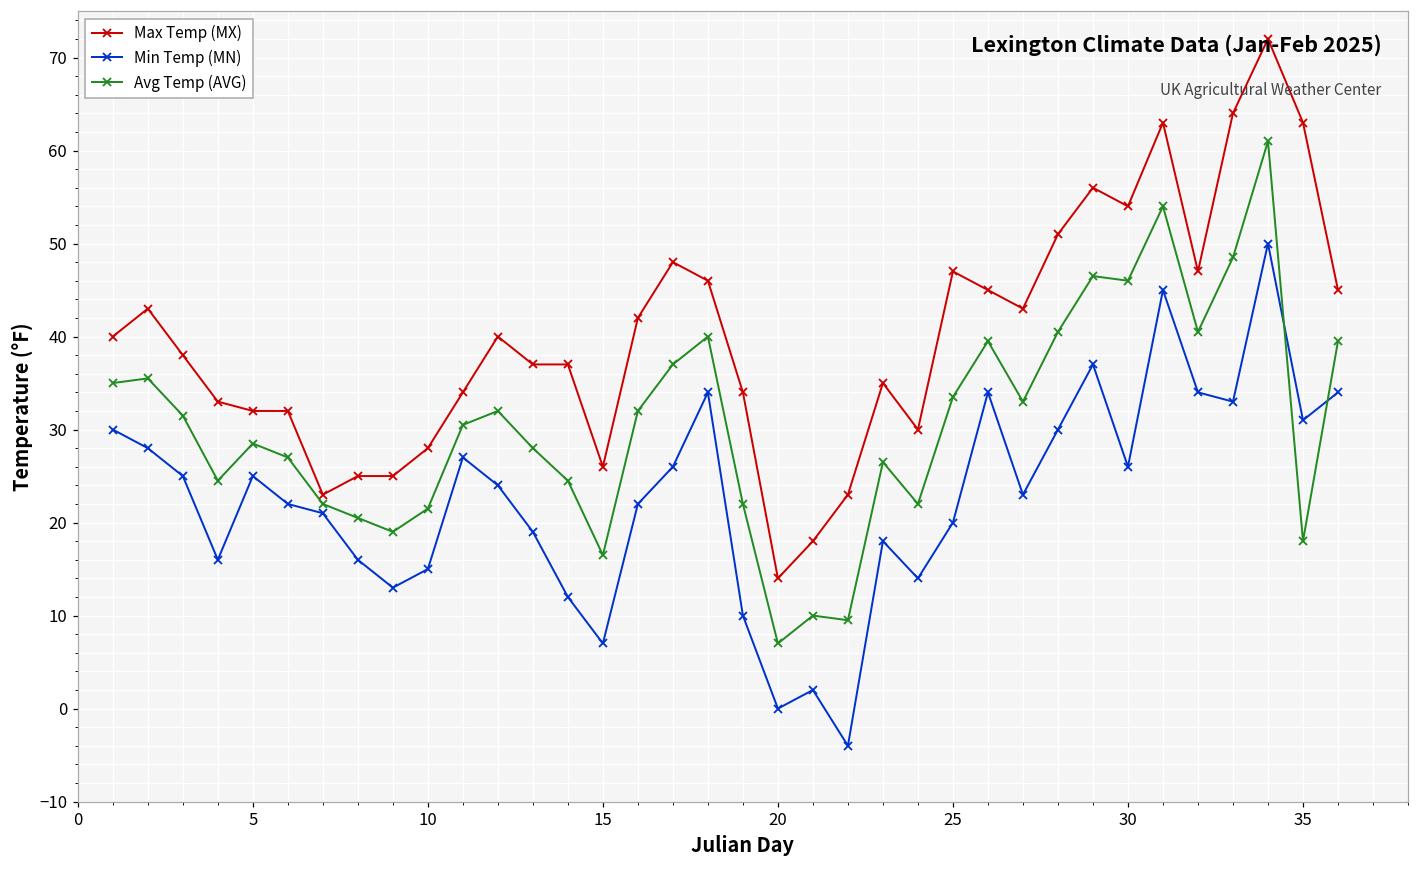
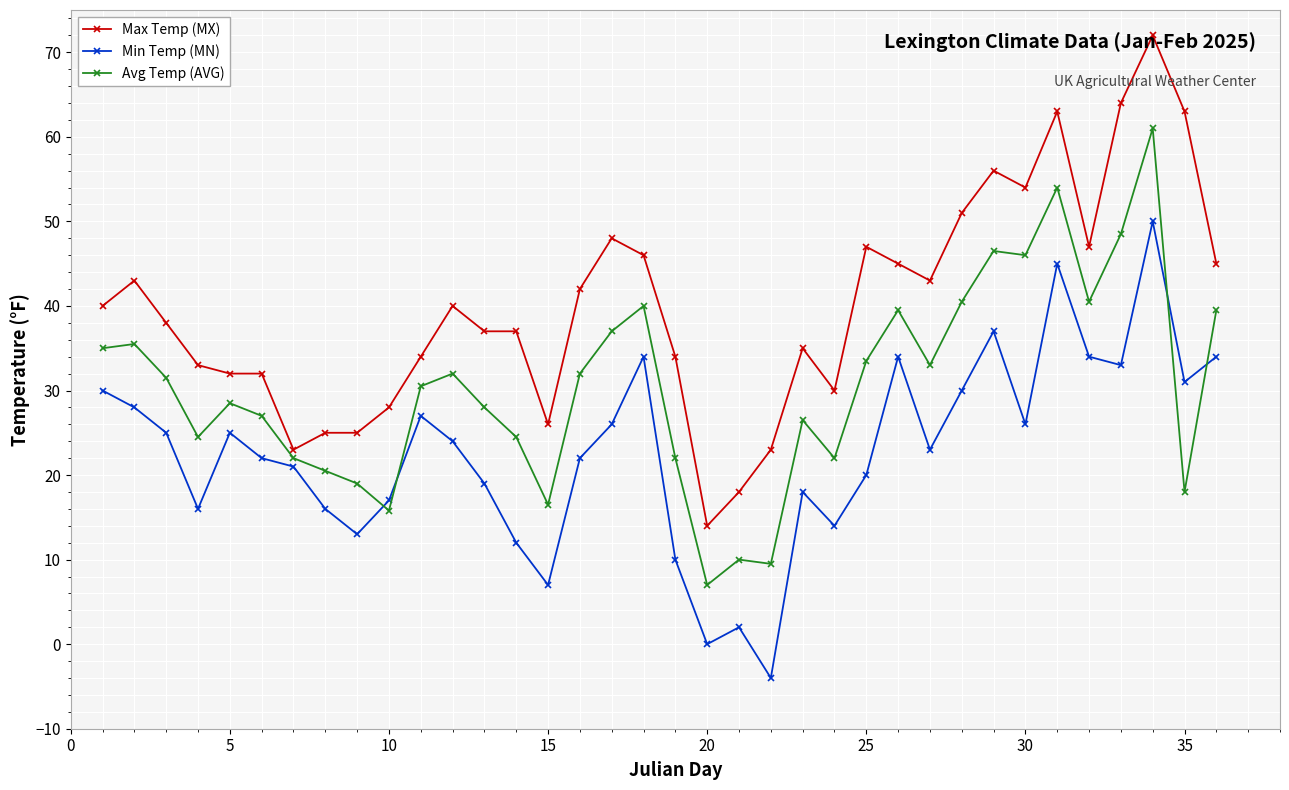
Min Temp (MN), 10: 15 -> 17
Avg Temp (AVG), 10: 22 -> 16
